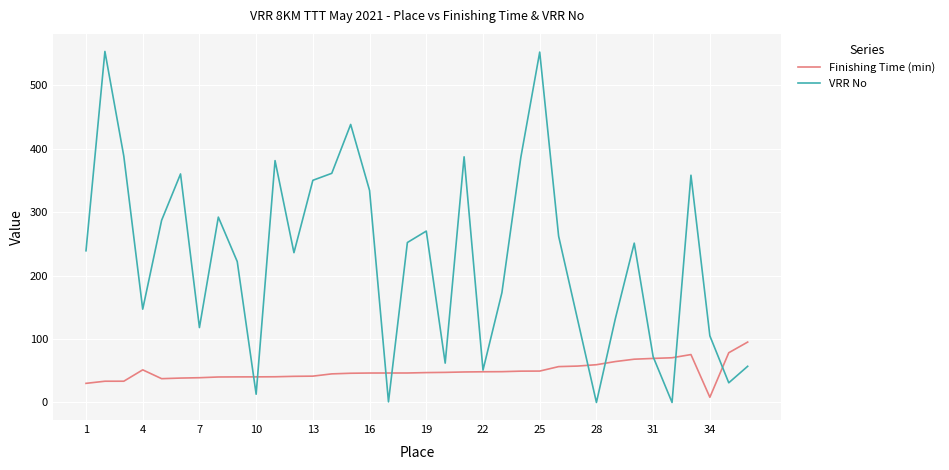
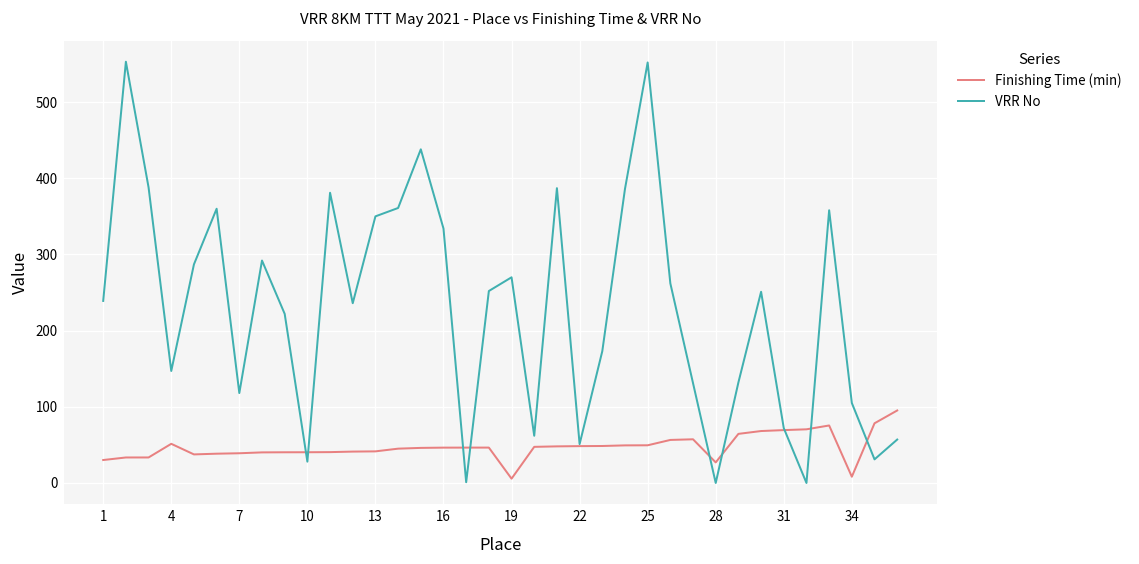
VRR No, 10: 10 -> 30
Finishing Time (min), 19: 50 -> 10
Finishing Time (min), 28: 60 -> 30
